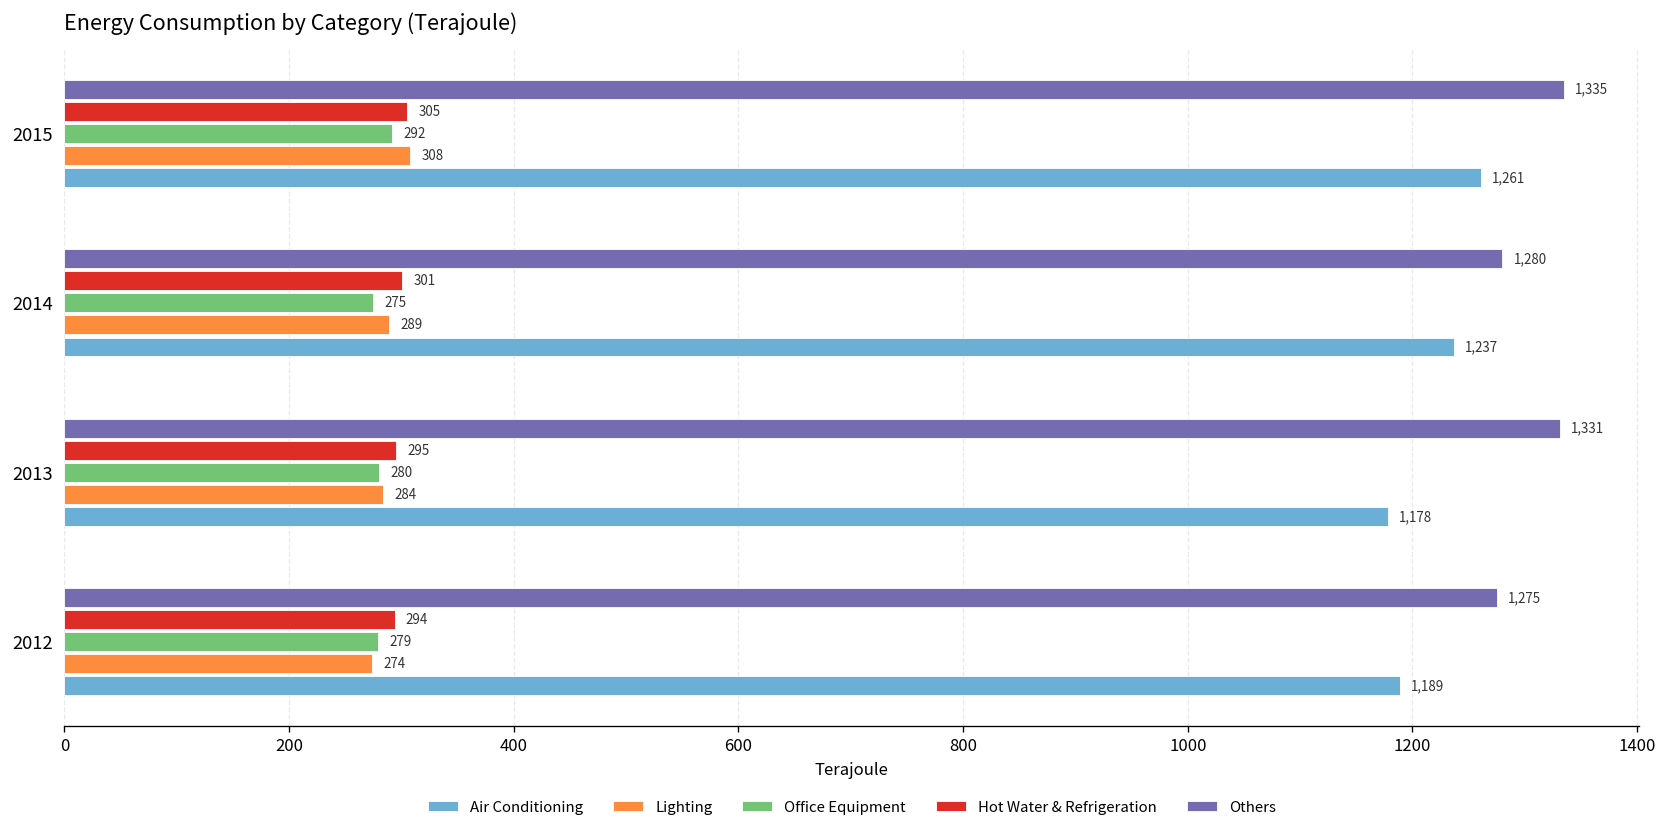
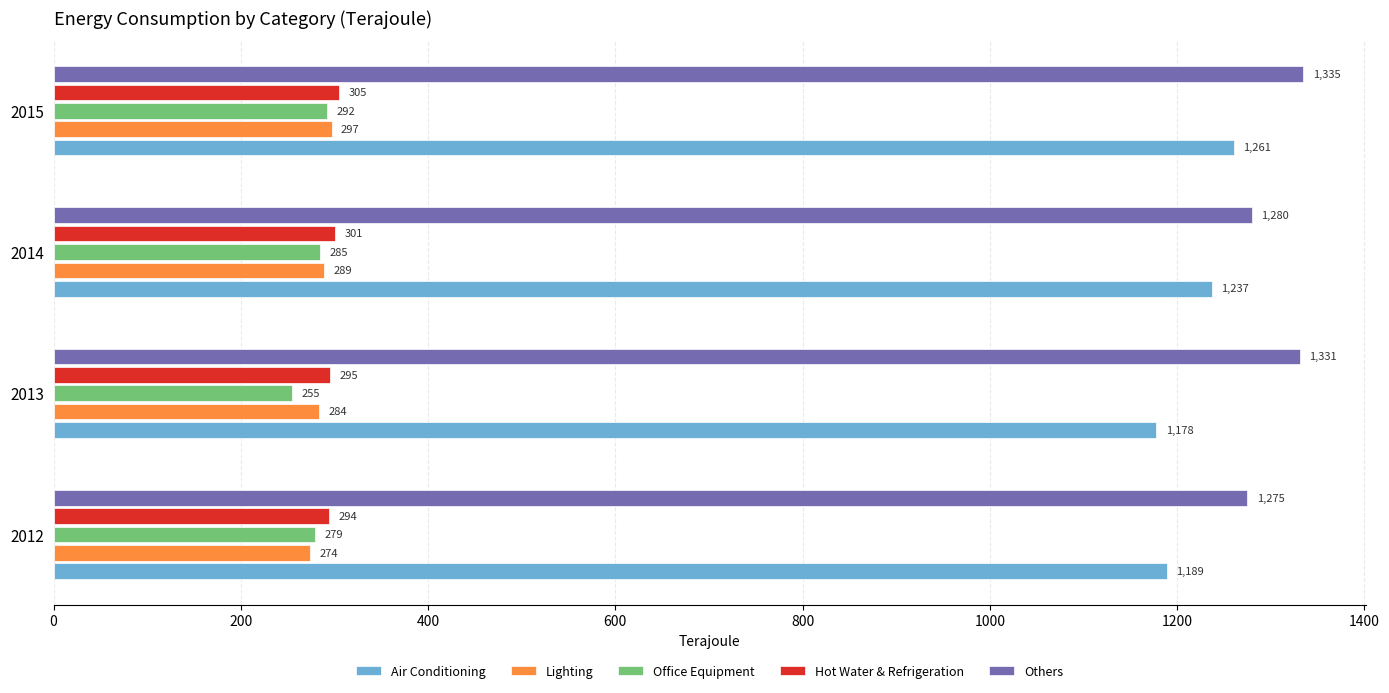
Lighting, 2015: 308 -> 297
Office Equipment, 2014: 275 -> 285
Office Equipment, 2013: 280 -> 255
